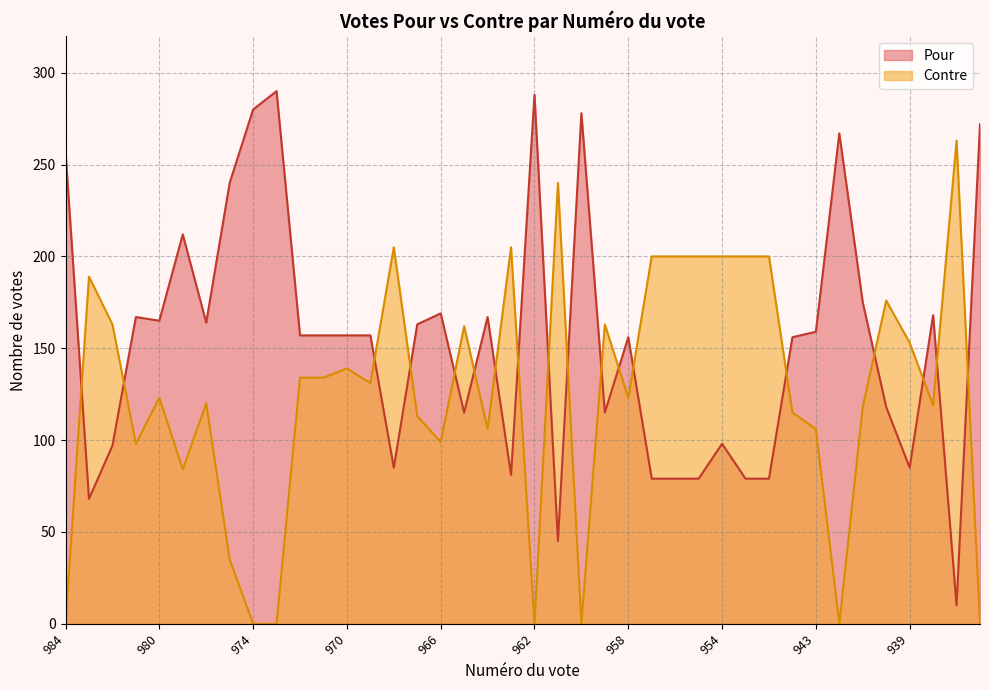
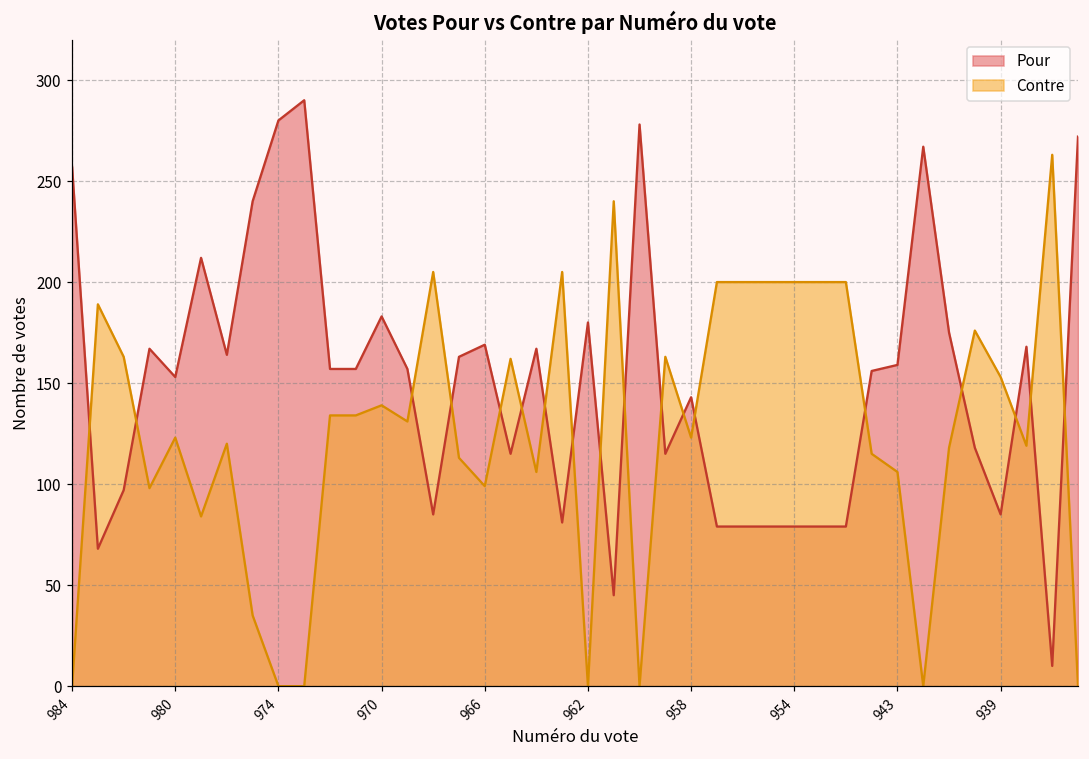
Pour, 980: 165 -> 153
Pour, 970: 157 -> 183
Pour, 962: 288 -> 180
Pour, 958: 156 -> 143
Pour, 954: 98 -> 79
